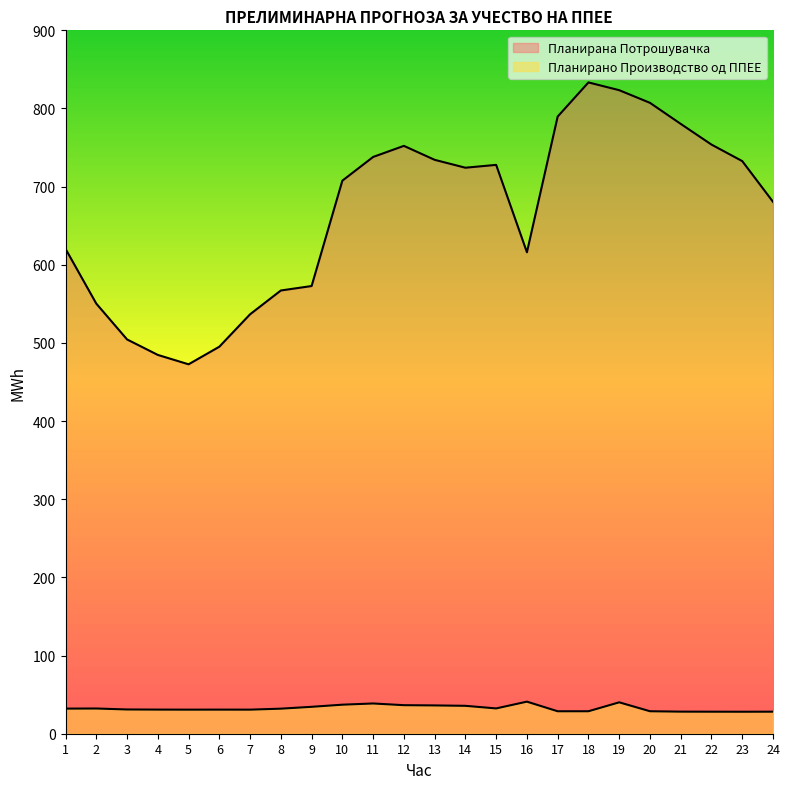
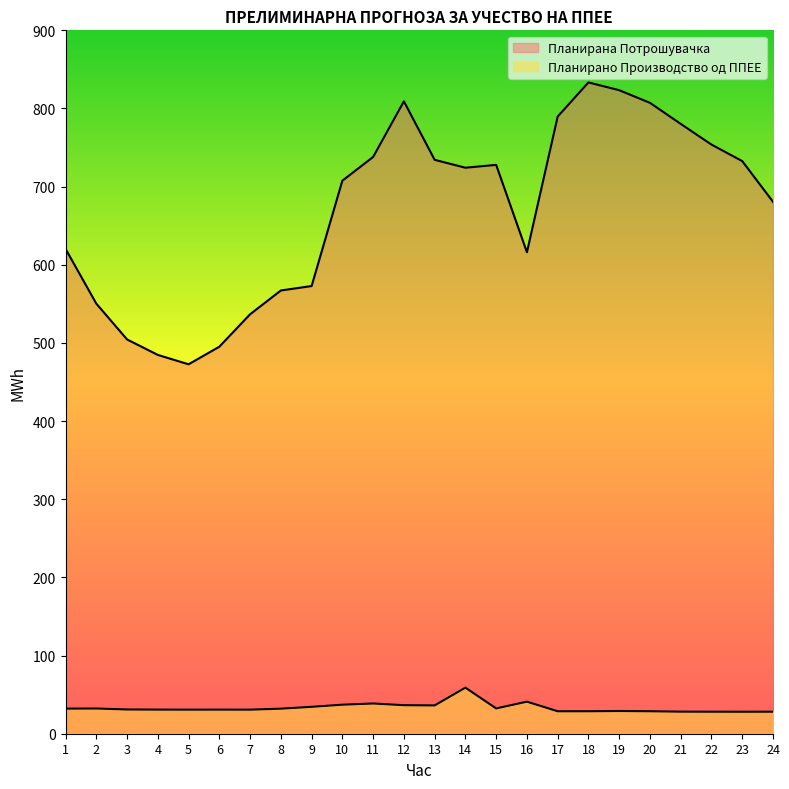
Планирана Потрошувачка, 12: 750 -> 810
Планирано Производство од ППЕЕ, 14: 40 -> 60
Планирано Производство од ППЕЕ, 19: 40 -> 30
